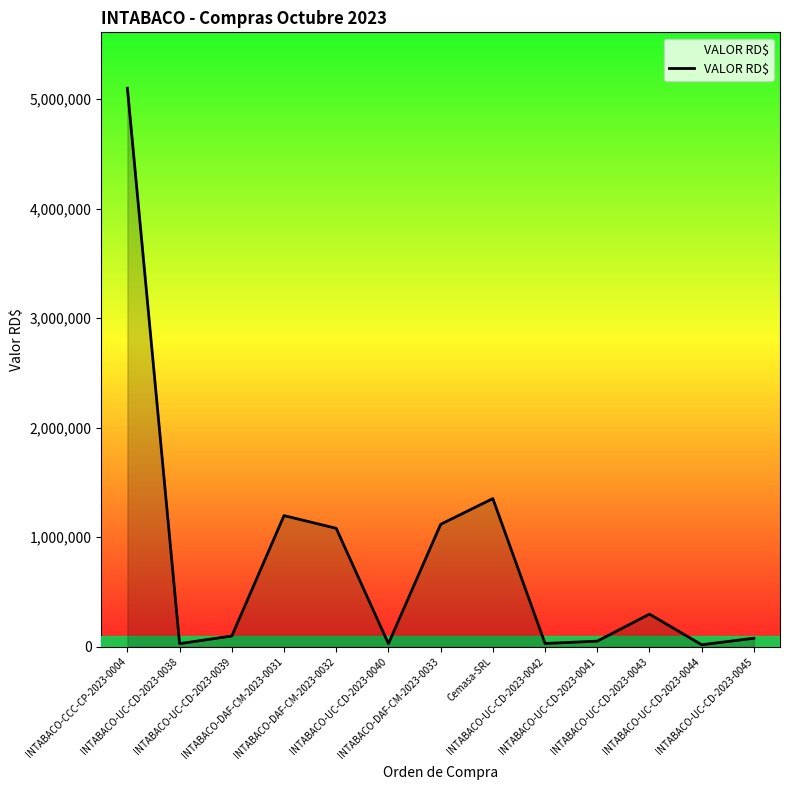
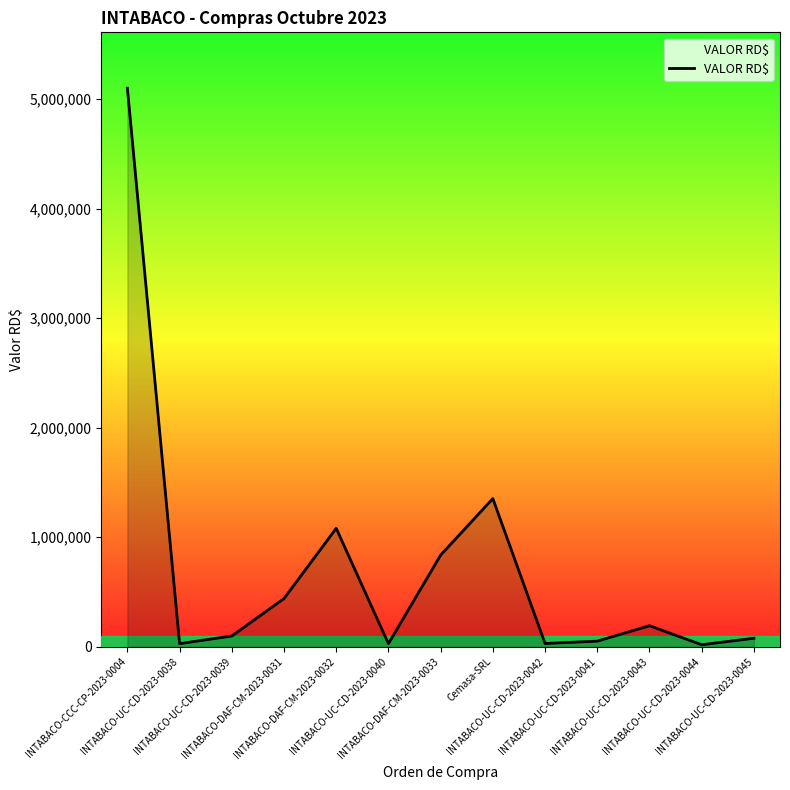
INTABACO-DAF-CM-2023-0031: 1,200,000 -> 440,000
INTABACO-DAF-CM-2023-0033: 1,120,000 -> 840,000
INTABACO-UC-CD-2023-0043: 300,000 -> 190,000
